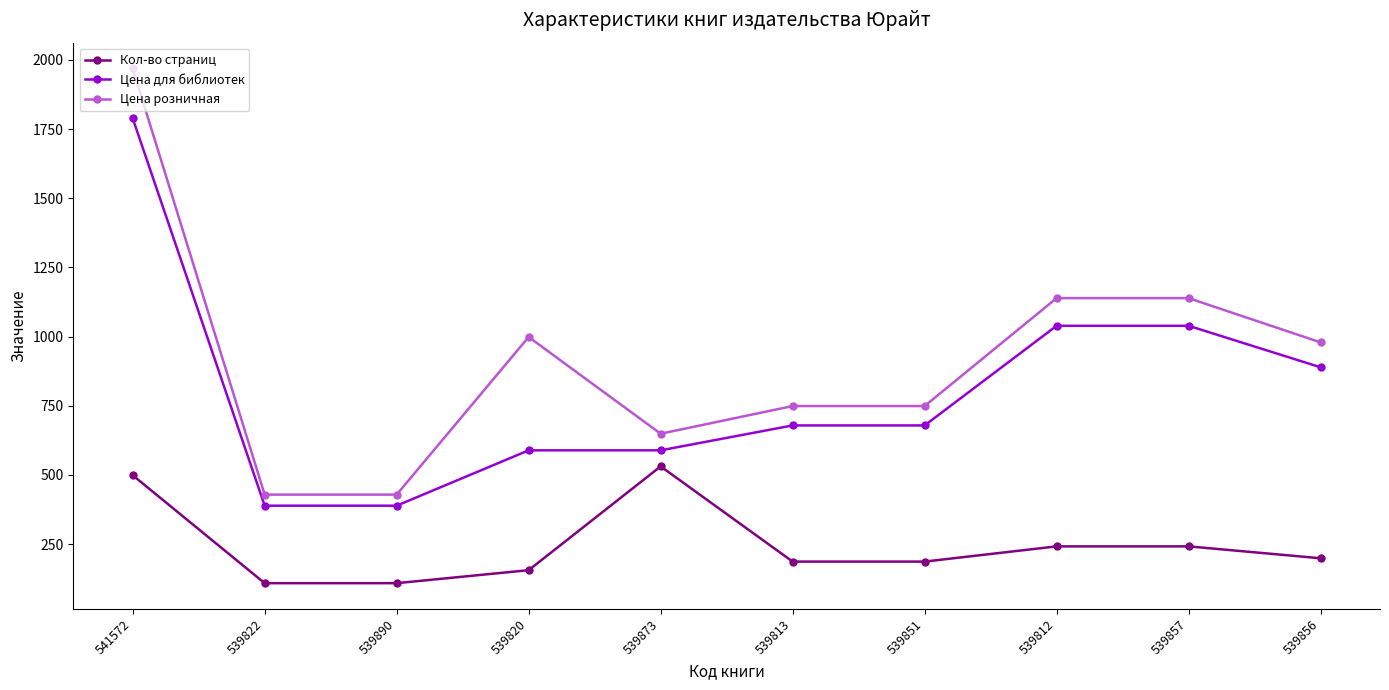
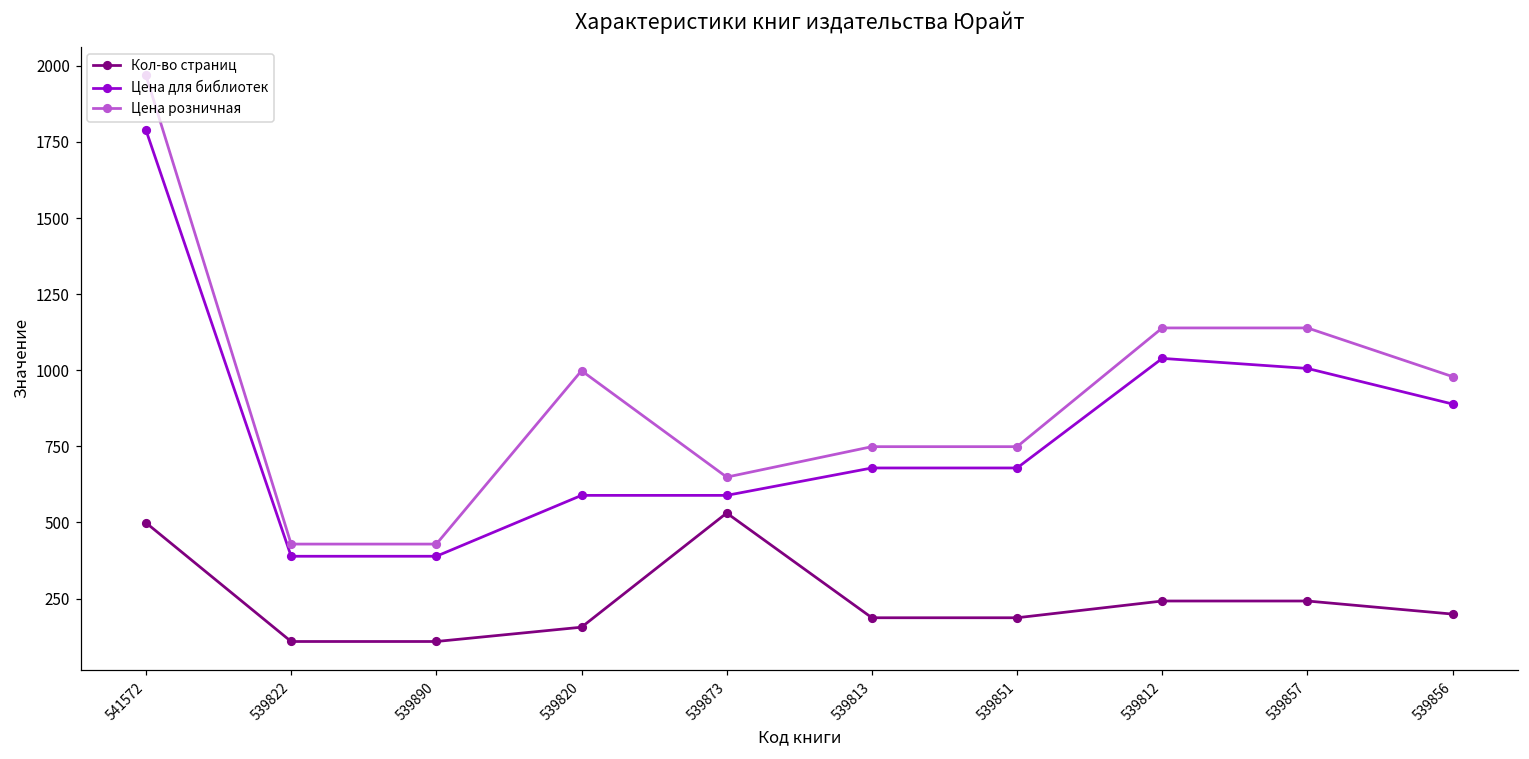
Цена для библиотек, 539857: 1040 -> 1010
